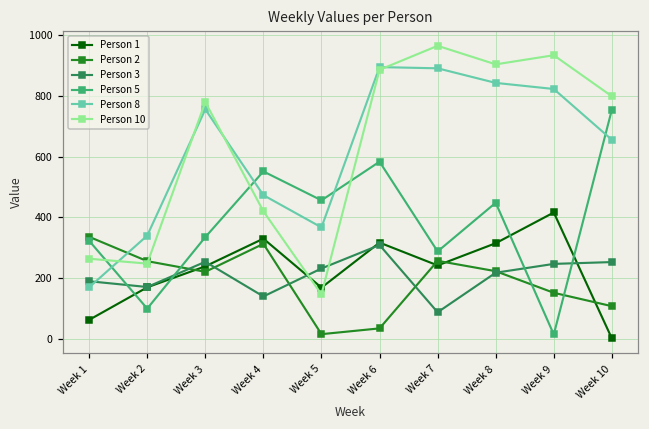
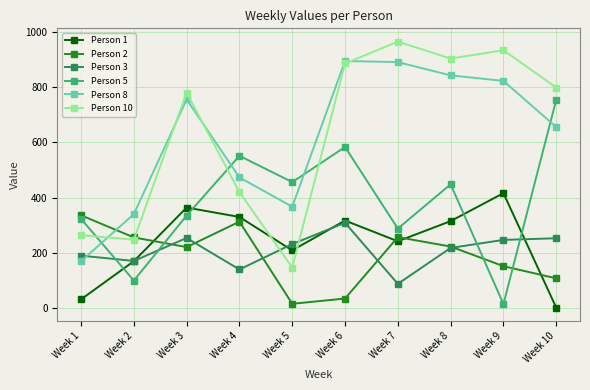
Person 1, Week 1: 60 -> 30
Person 1, Week 3: 240 -> 360
Person 1, Week 5: 170 -> 210
